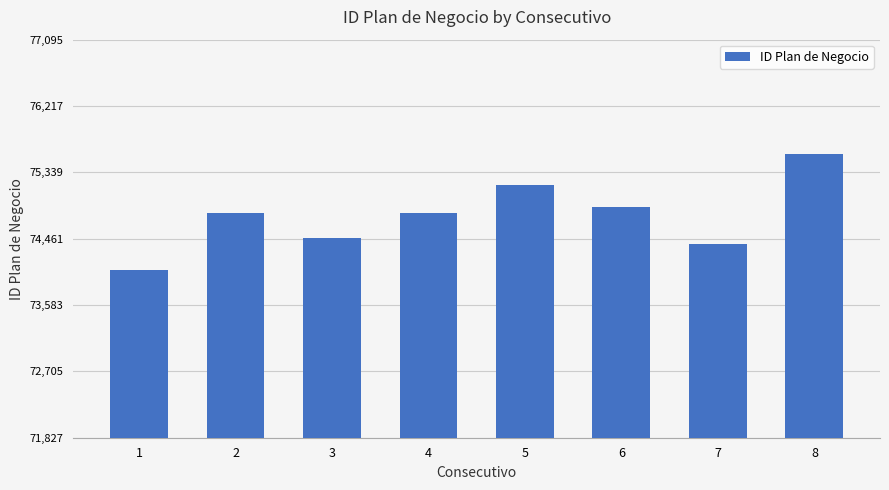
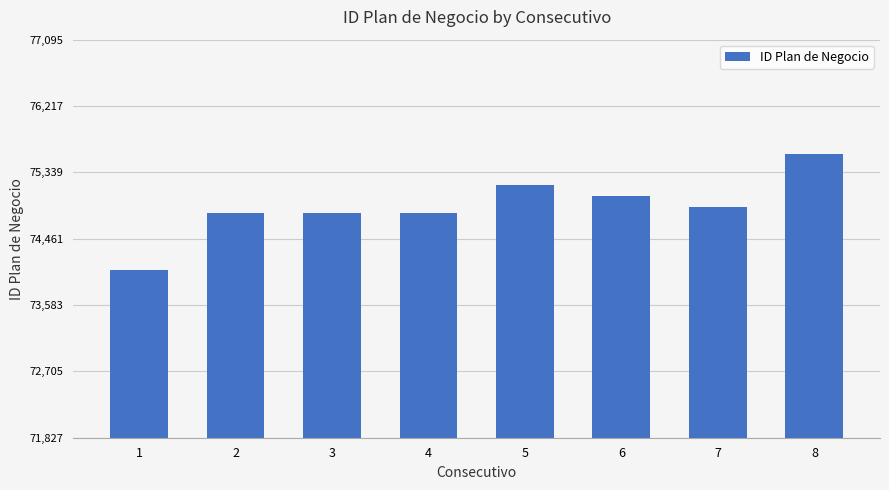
3: 74,500 -> 74,800
6: 74,900 -> 75,000
7: 74,400 -> 74,900
